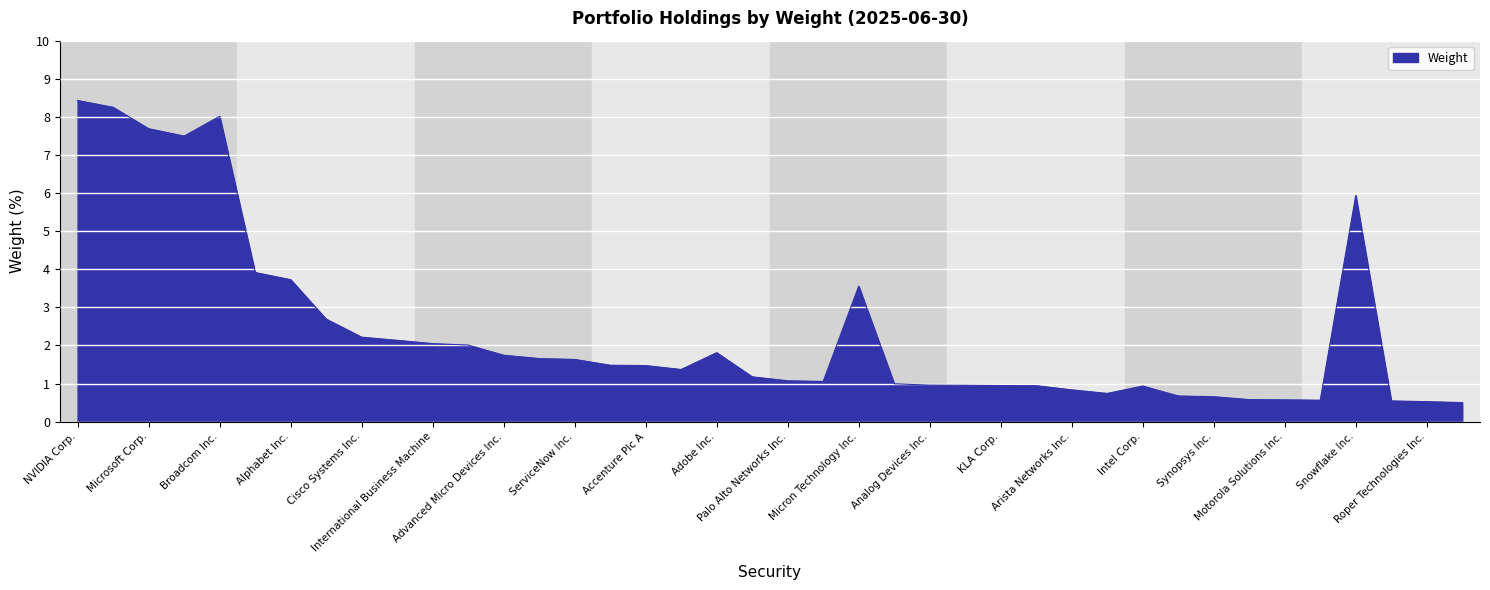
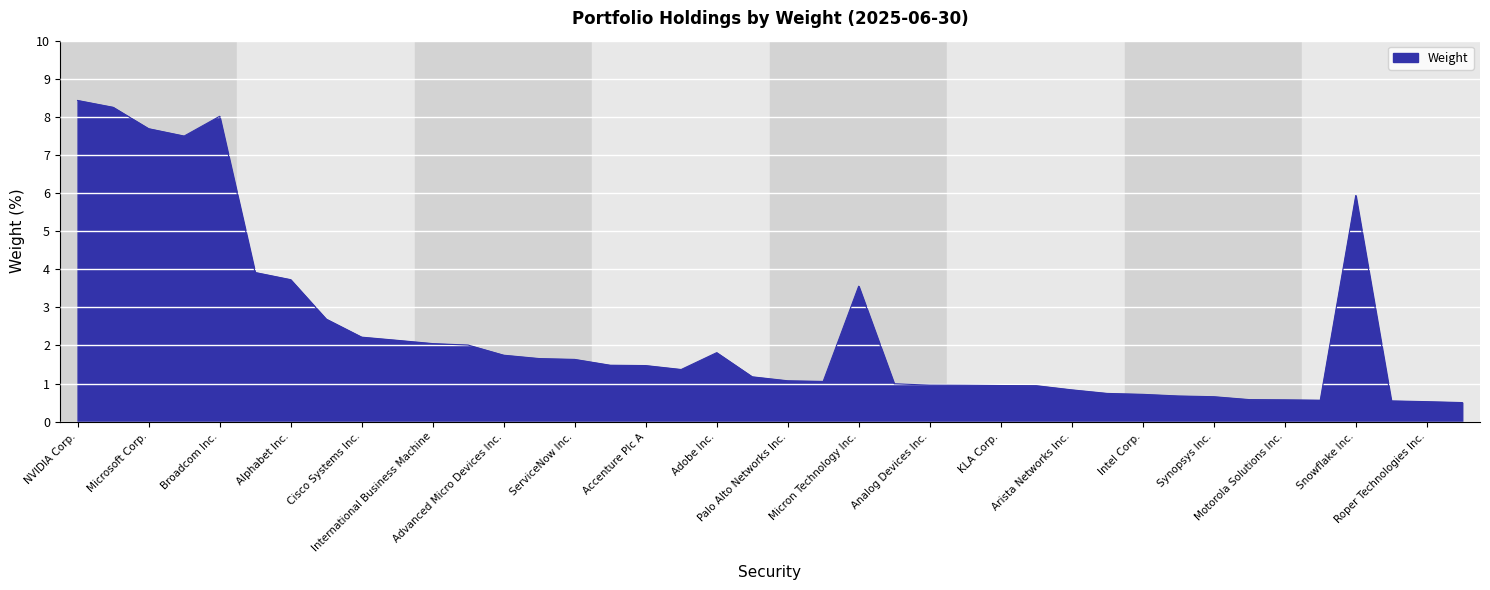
Intel Corp.: 0.9 -> 0.7
